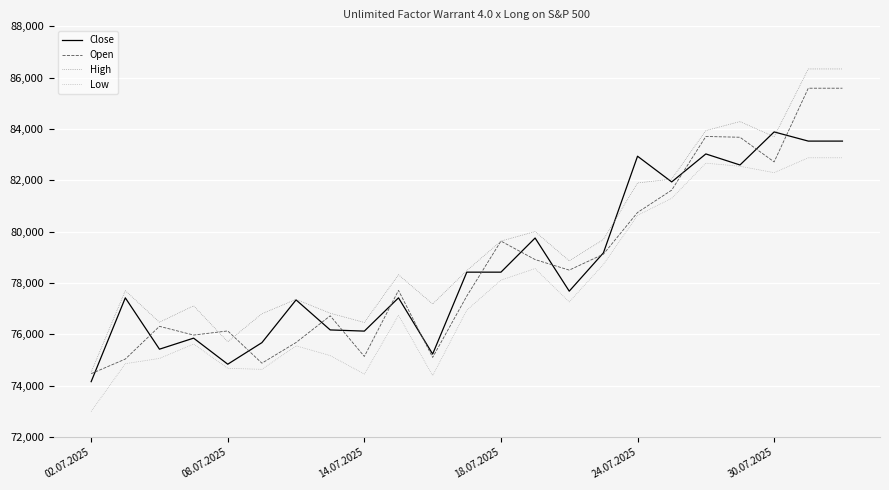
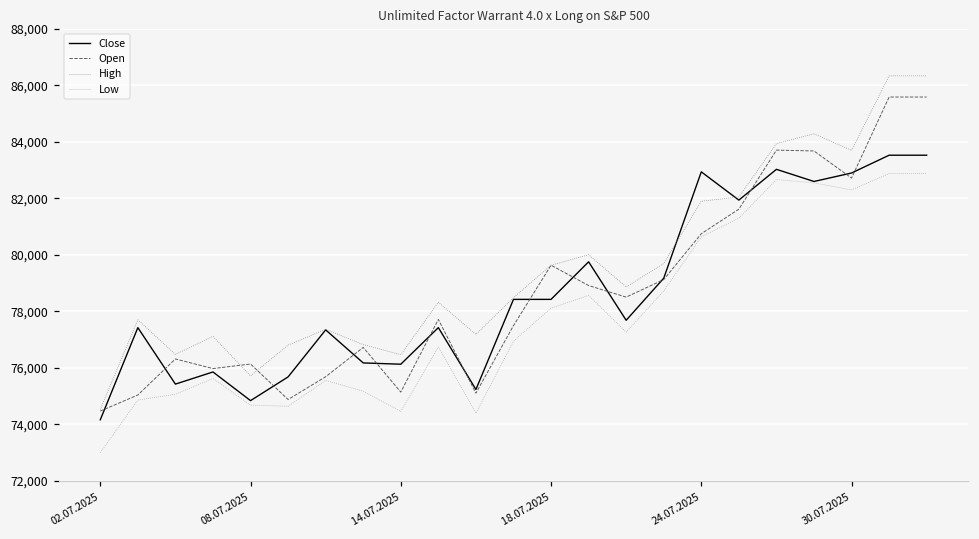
Close, 30.07.2025: 83,900 -> 82,900
